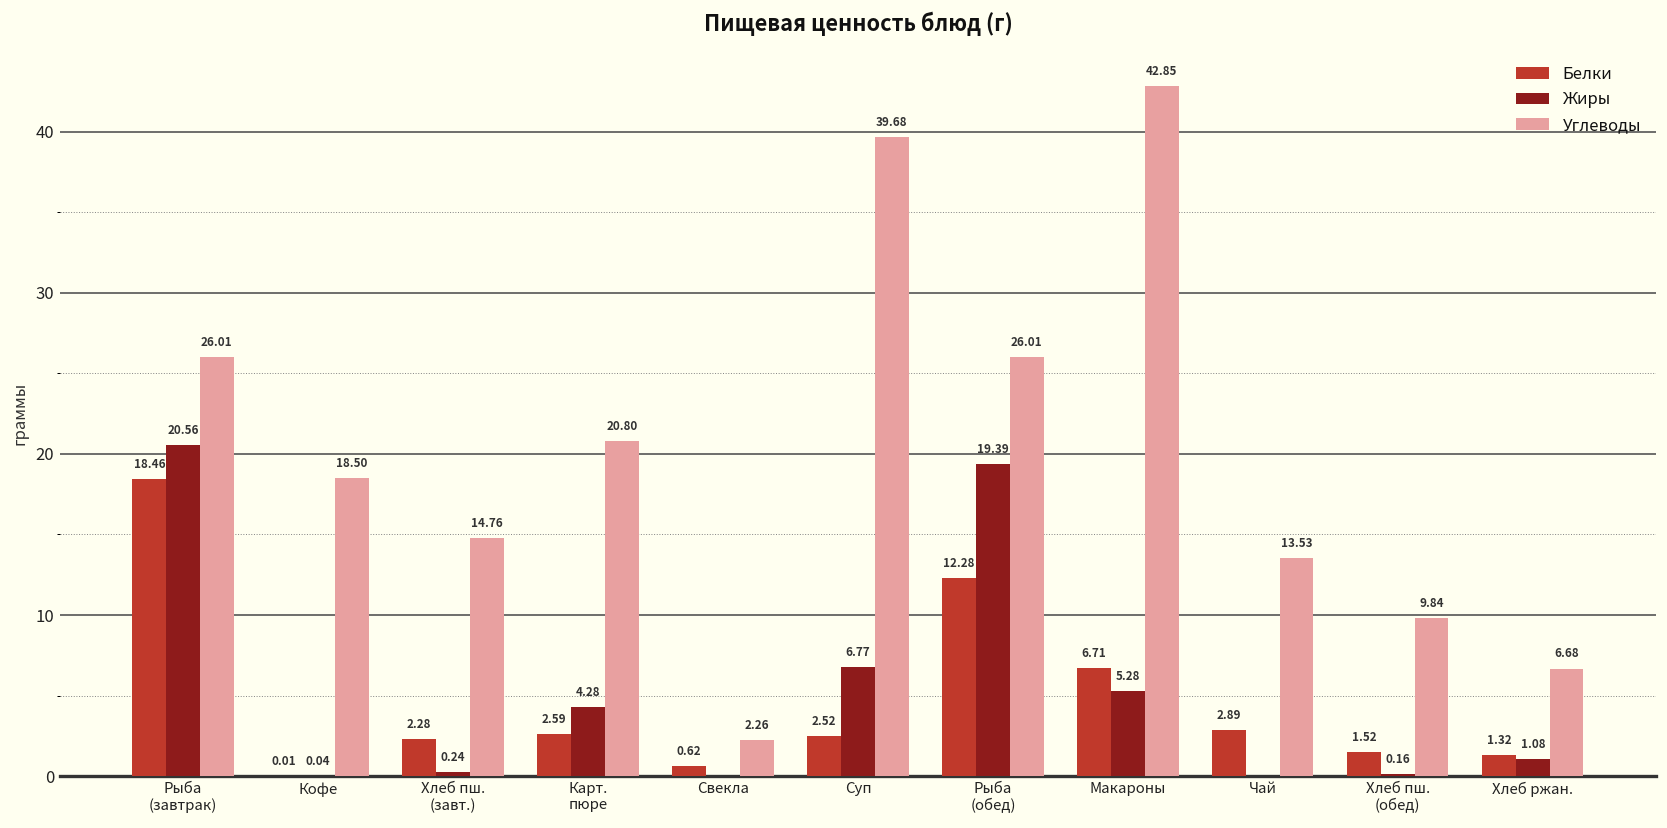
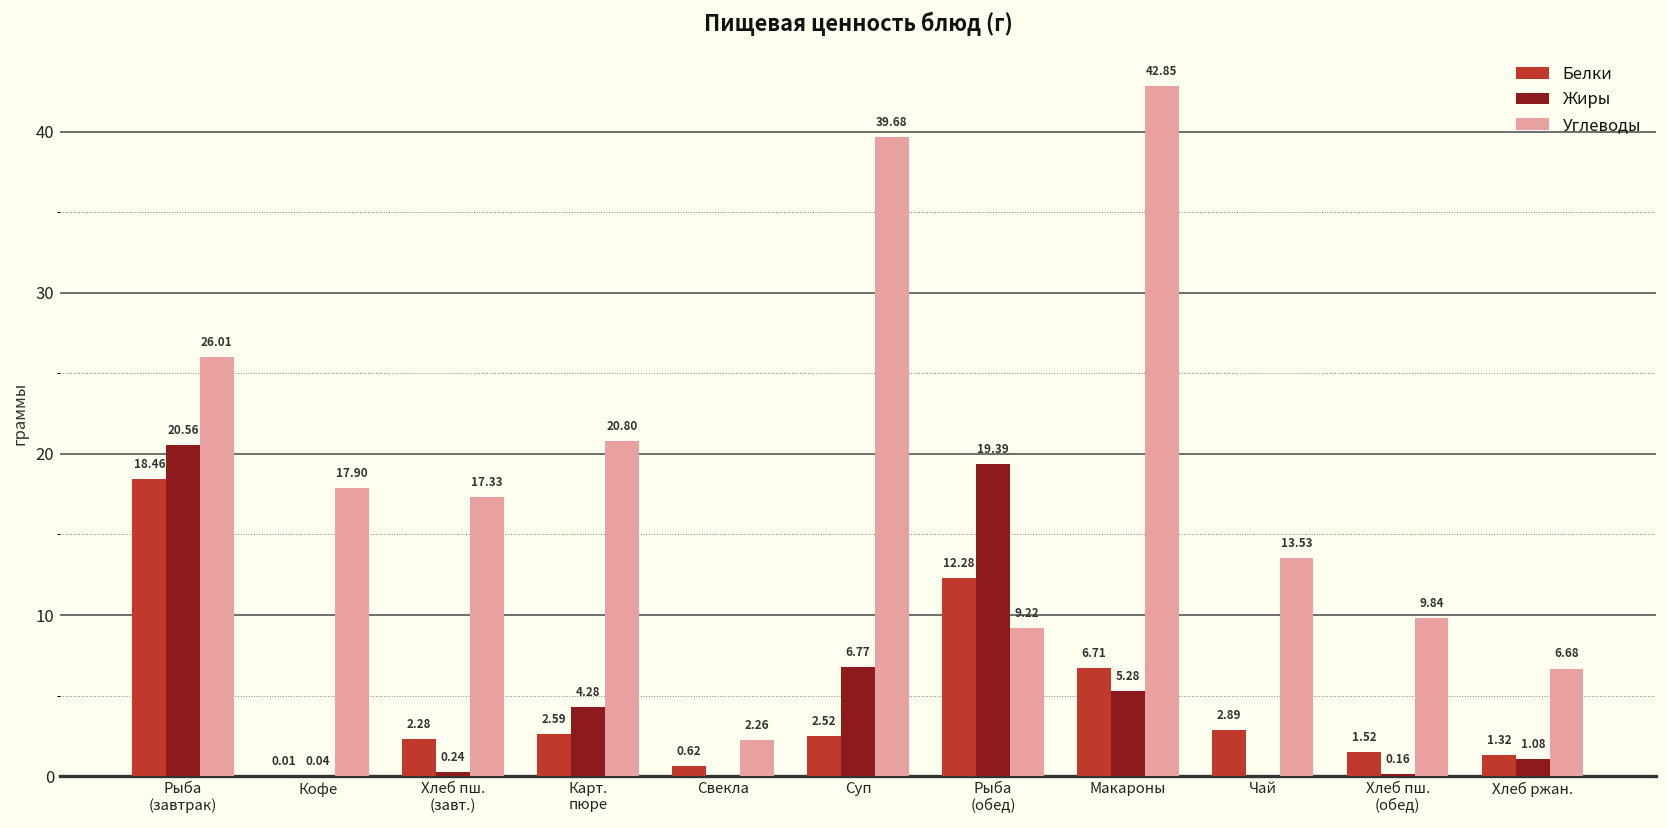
Углеводы, Кофе: 18.50 -> 17.90
Углеводы, Хлеб пш. (завт.): 14.76 -> 17.33
Углеводы, Рыба (обед): 26.01 -> 9.22
